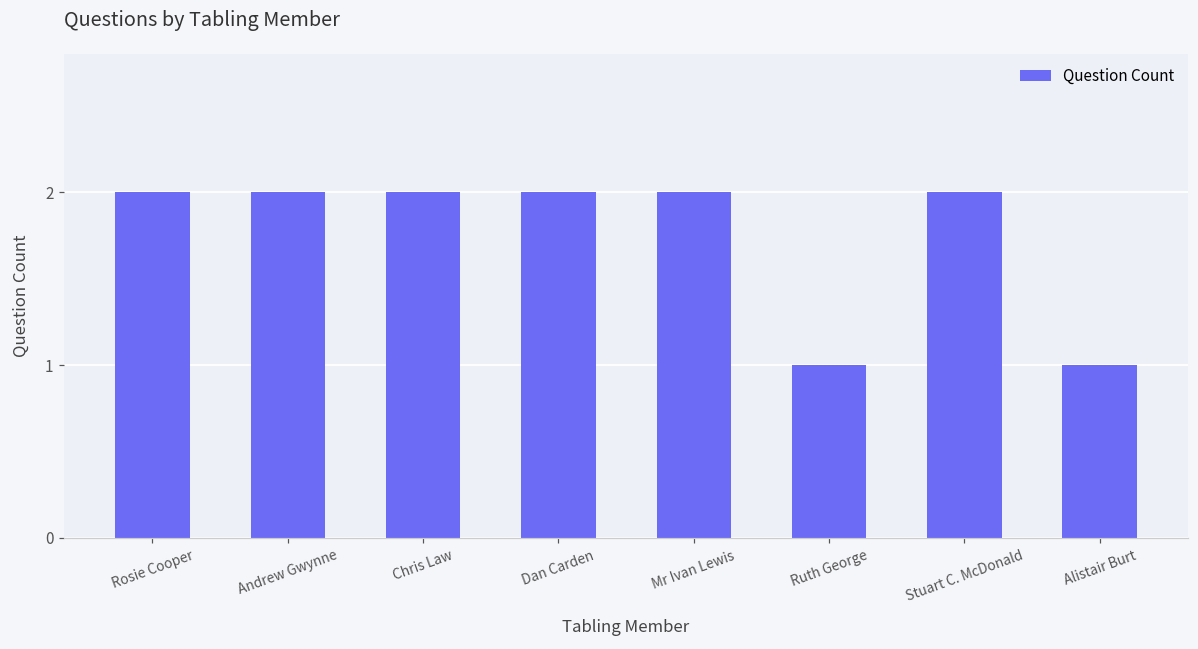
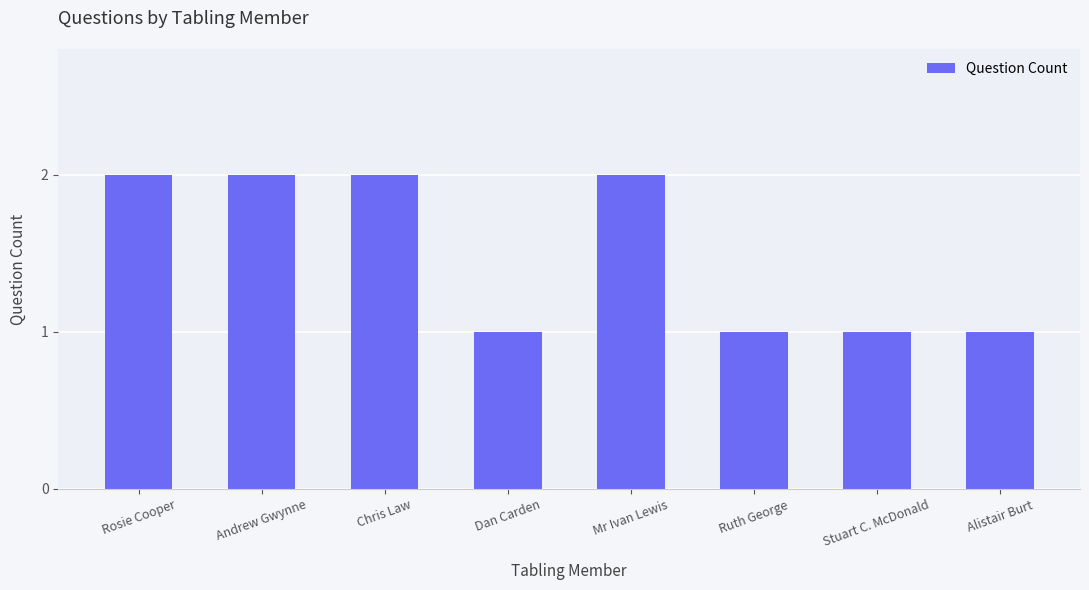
Dan Carden: 2 -> 1
Stuart C. McDonald: 2 -> 1
